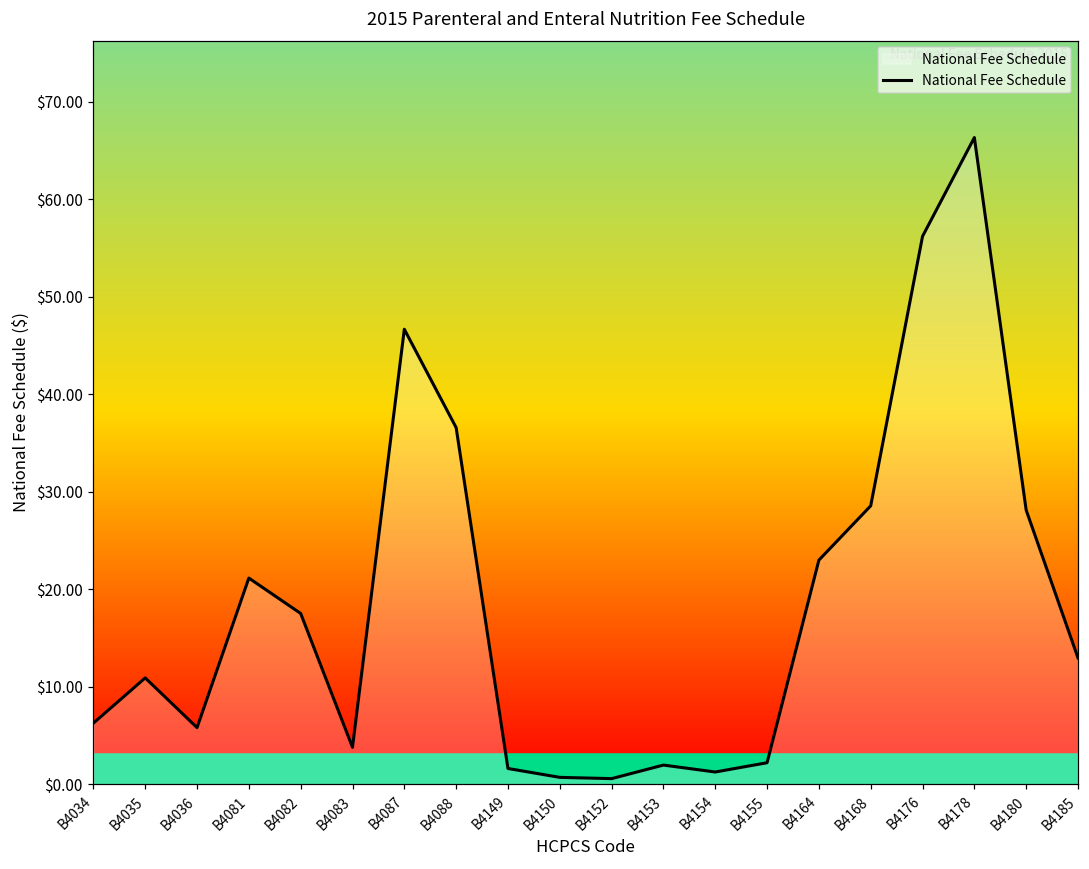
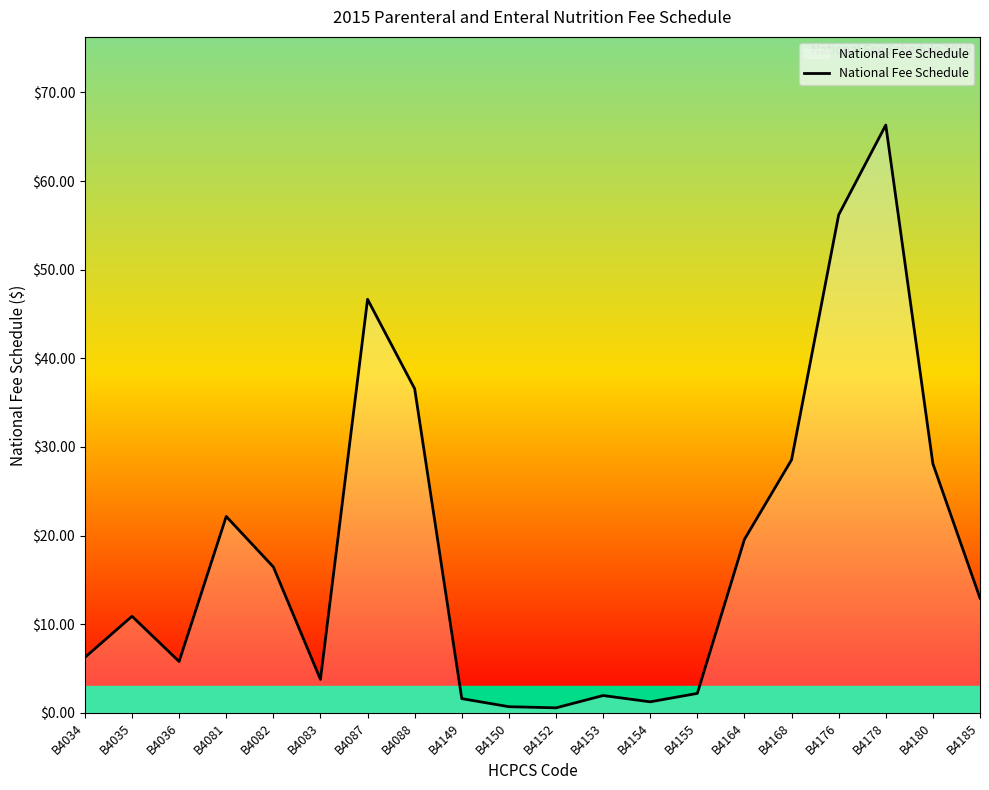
B4081: $21 -> $22
B4082: $18 -> $16
B4164: $23 -> $20
